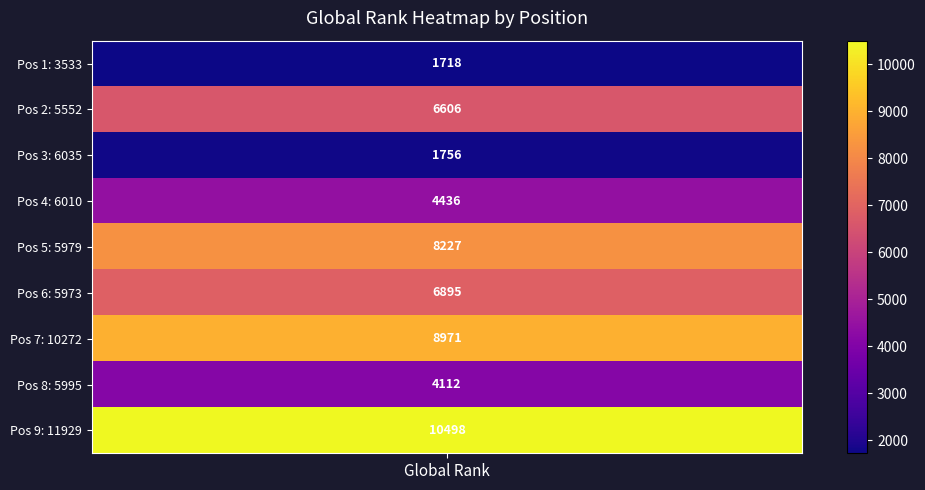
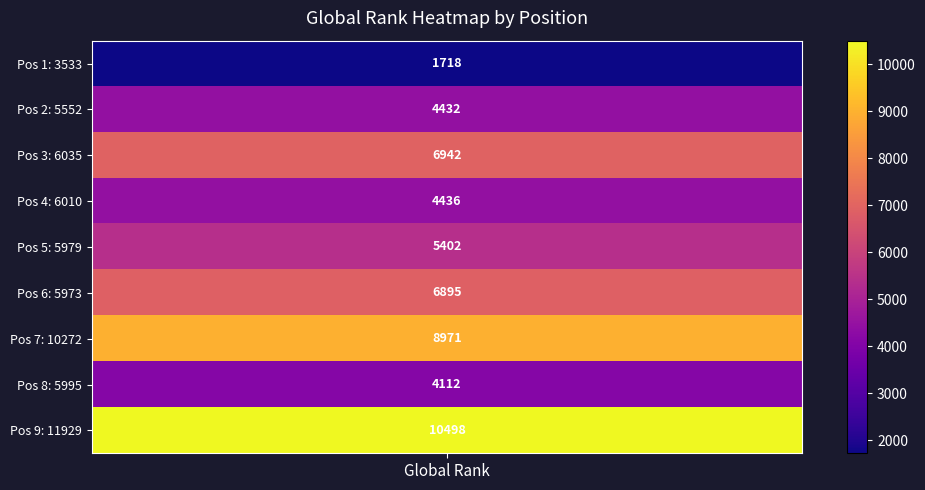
Pos 2: 5552, Global Rank: 6606 -> 4432
Pos 3: 6035, Global Rank: 1756 -> 6942
Pos 5: 5979, Global Rank: 8227 -> 5402
